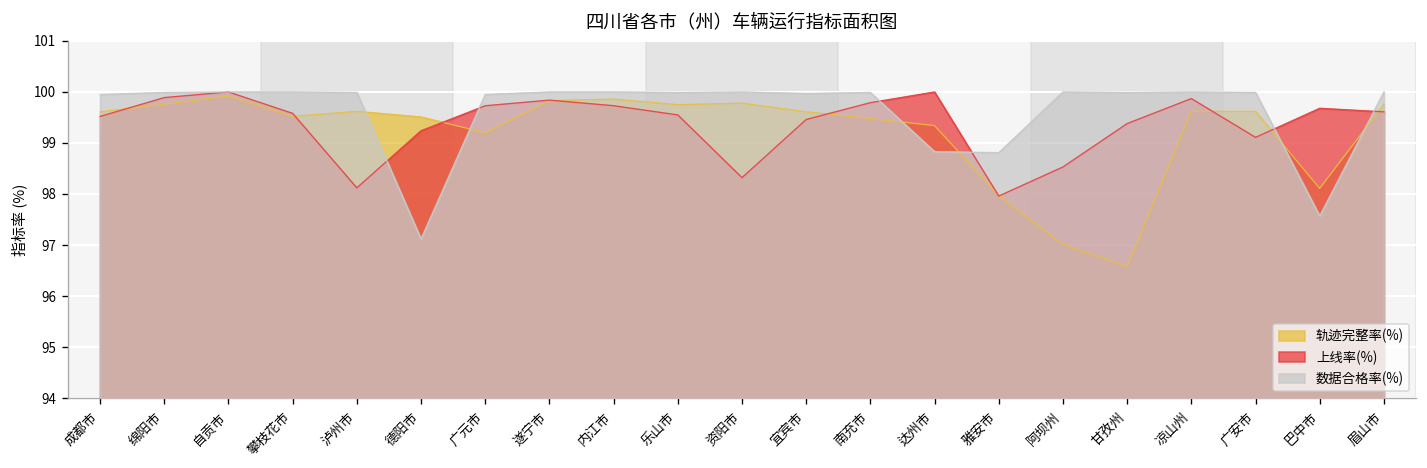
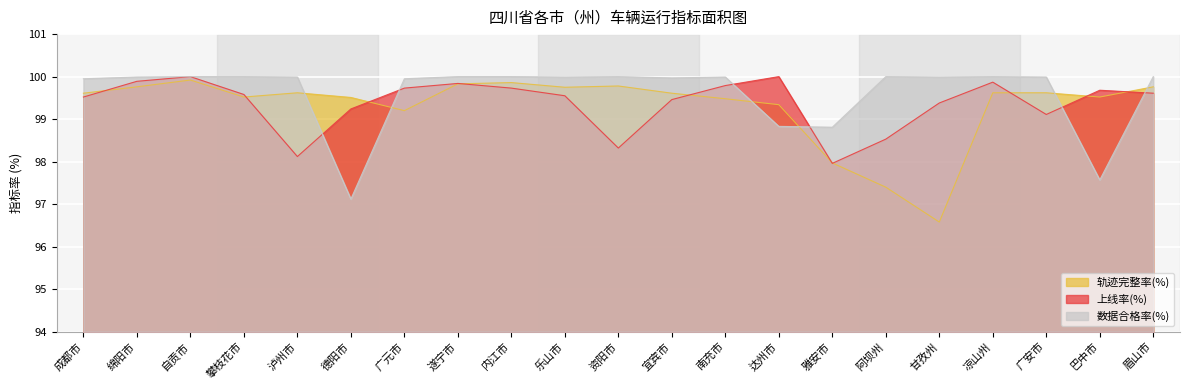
轨迹完整率(%), 阿坝州: 97.0 -> 97.4
轨迹完整率(%), 巴中市: 98.1 -> 99.5
